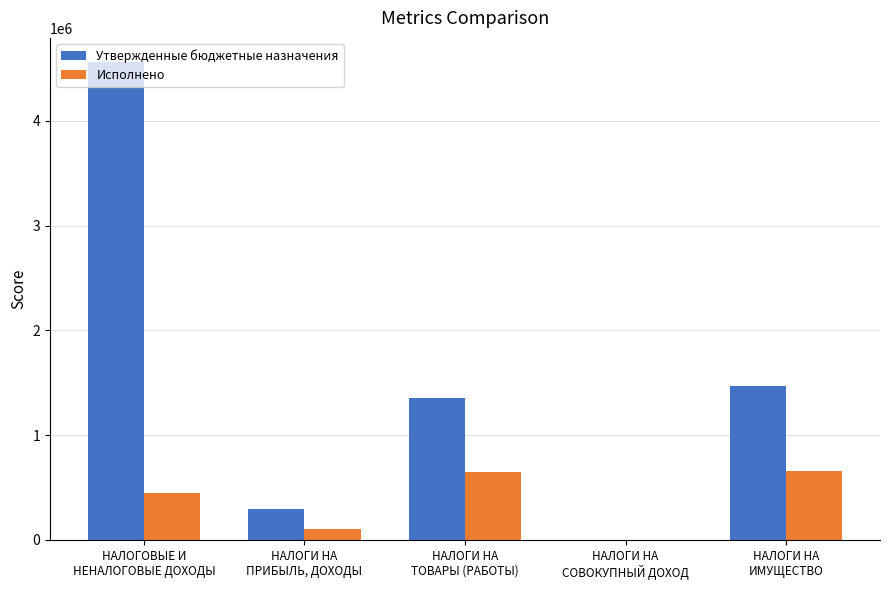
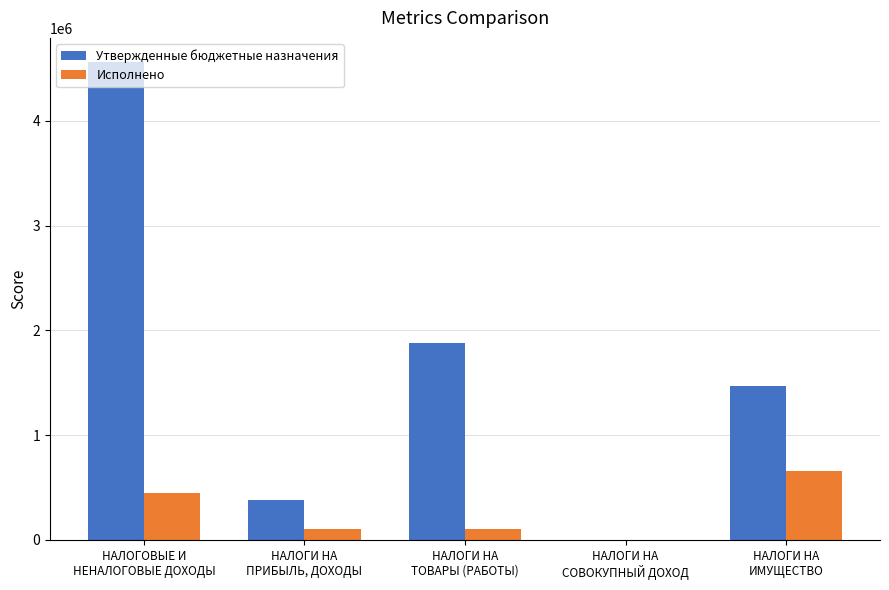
Утвержденные бюджетные назначения, НАЛОГИ НА ПРИБЫЛЬ, ДОХОДЫ: 300000 -> 380000
Утвержденные бюджетные назначения, НАЛОГИ НА ТОВАРЫ (РАБОТЫ): 1350000 -> 1880000
Исполнено, НАЛОГИ НА ТОВАРЫ (РАБОТЫ): 650000 -> 110000
